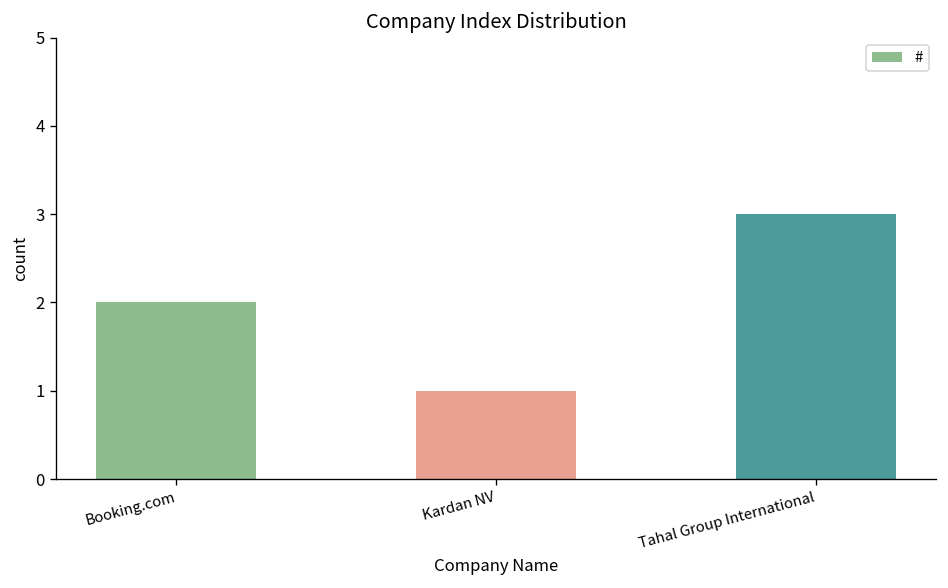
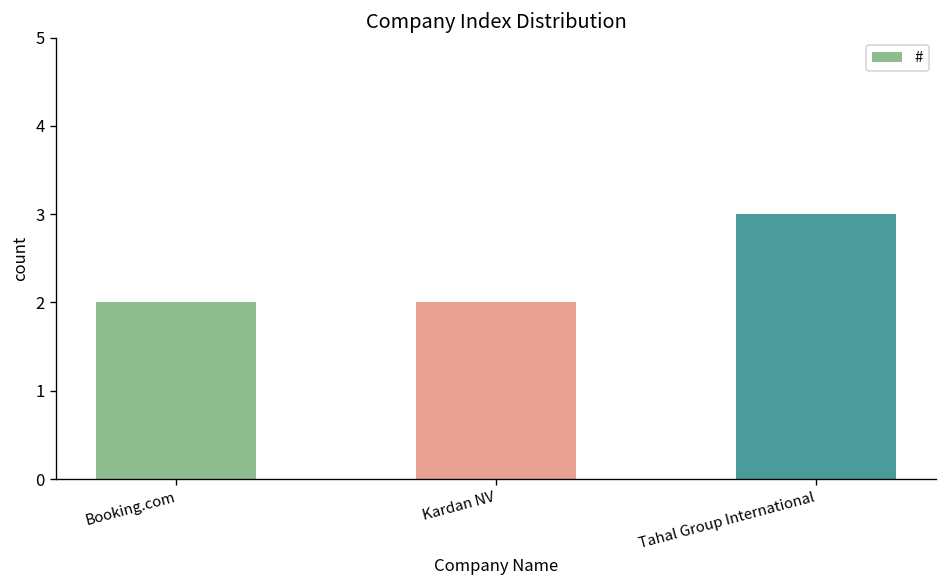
Kardan NV: 1 -> 2
